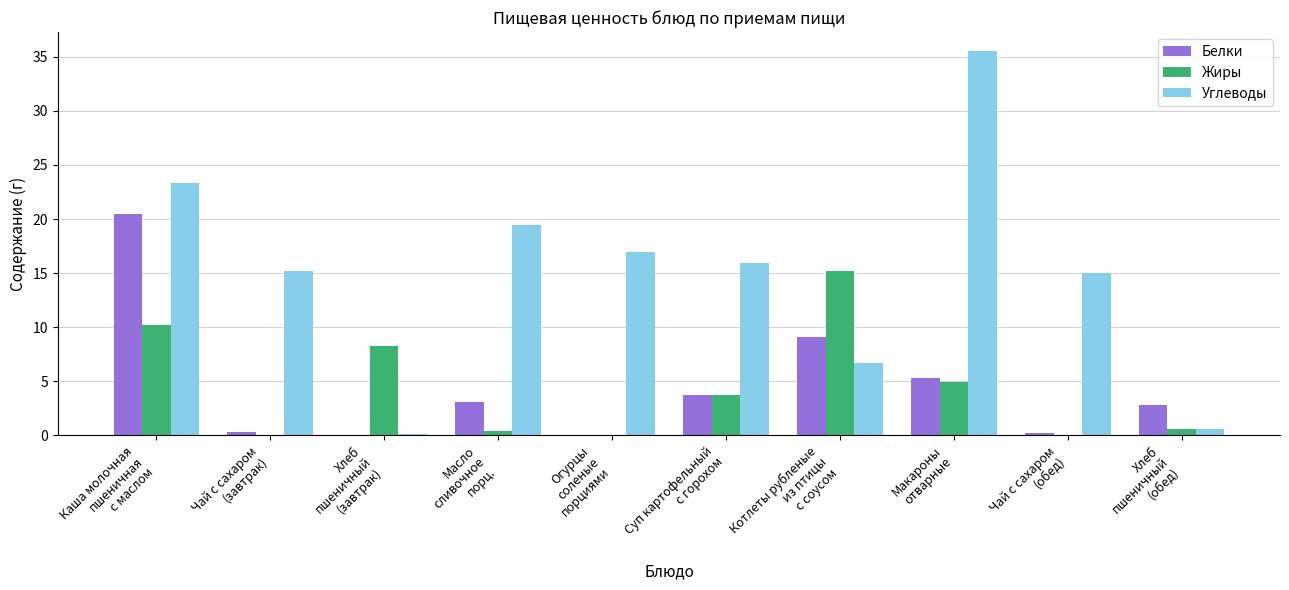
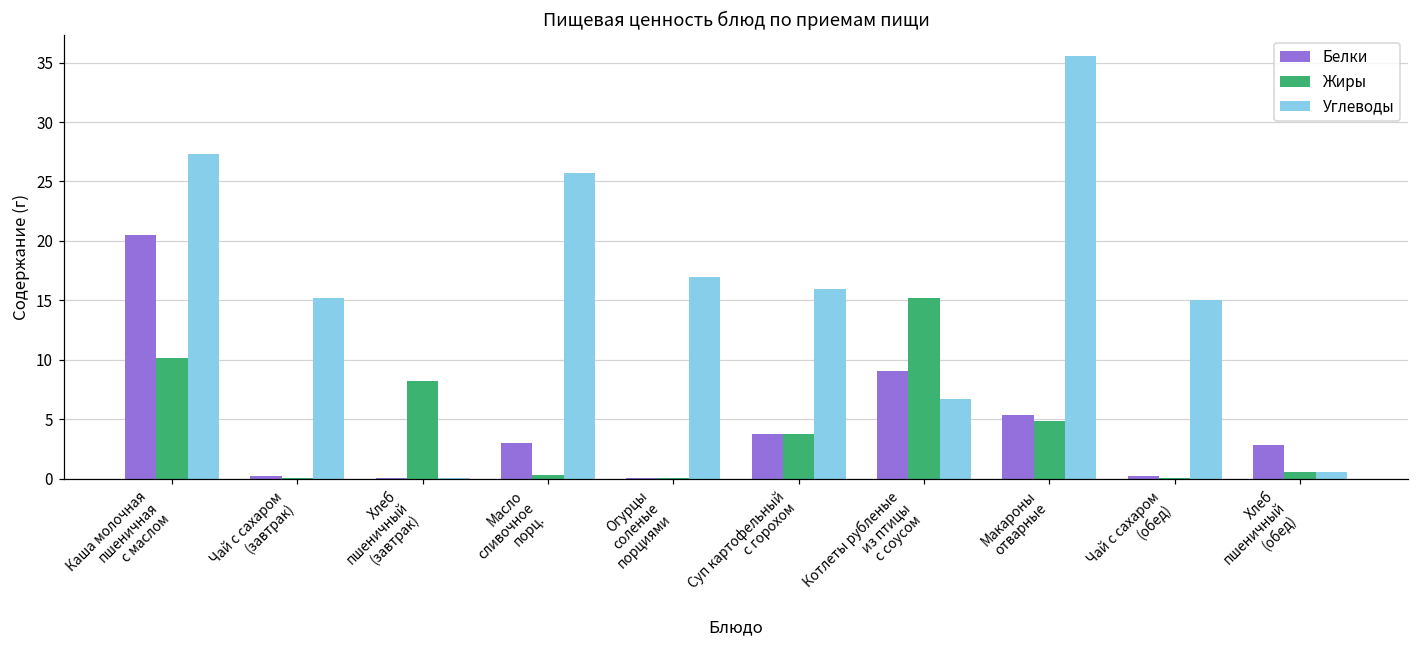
Углеводы, Каша молочная пшеничная с маслом: 23.4 -> 27.3
Углеводы, Масло сливочное порц.: 19.4 -> 25.7
